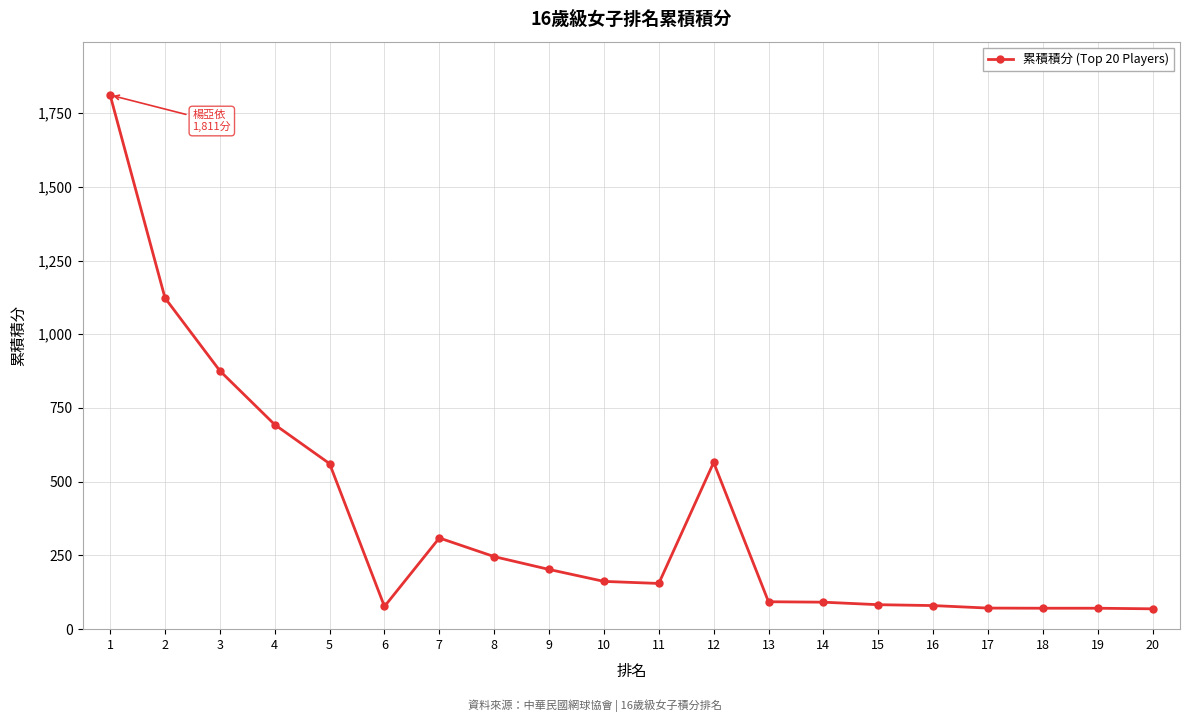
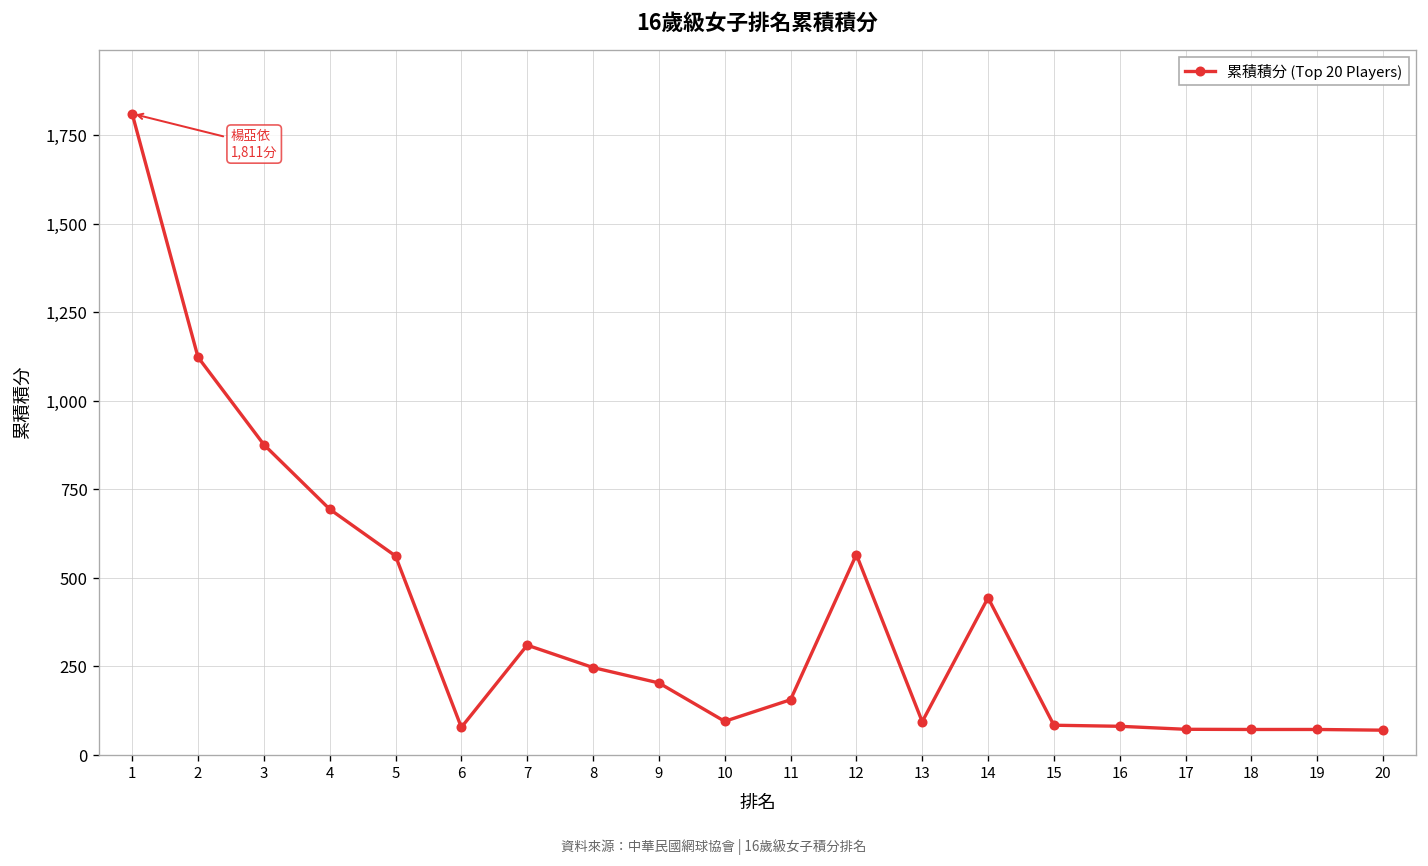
10: 160 -> 90
14: 90 -> 440
